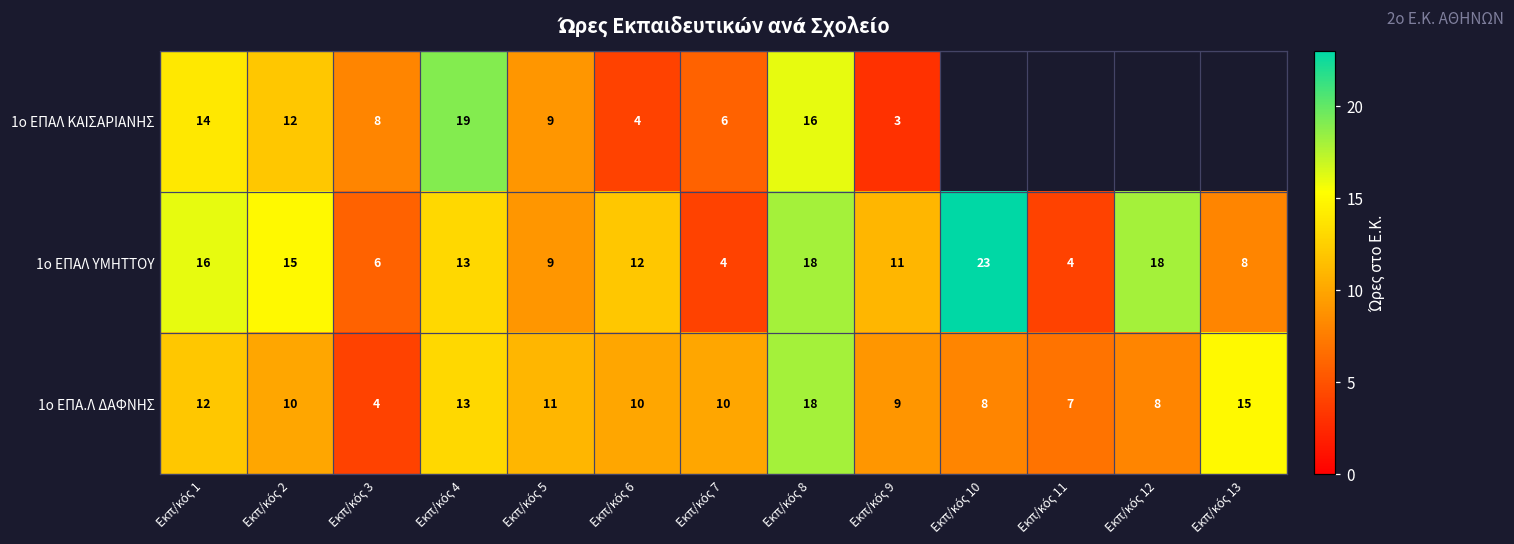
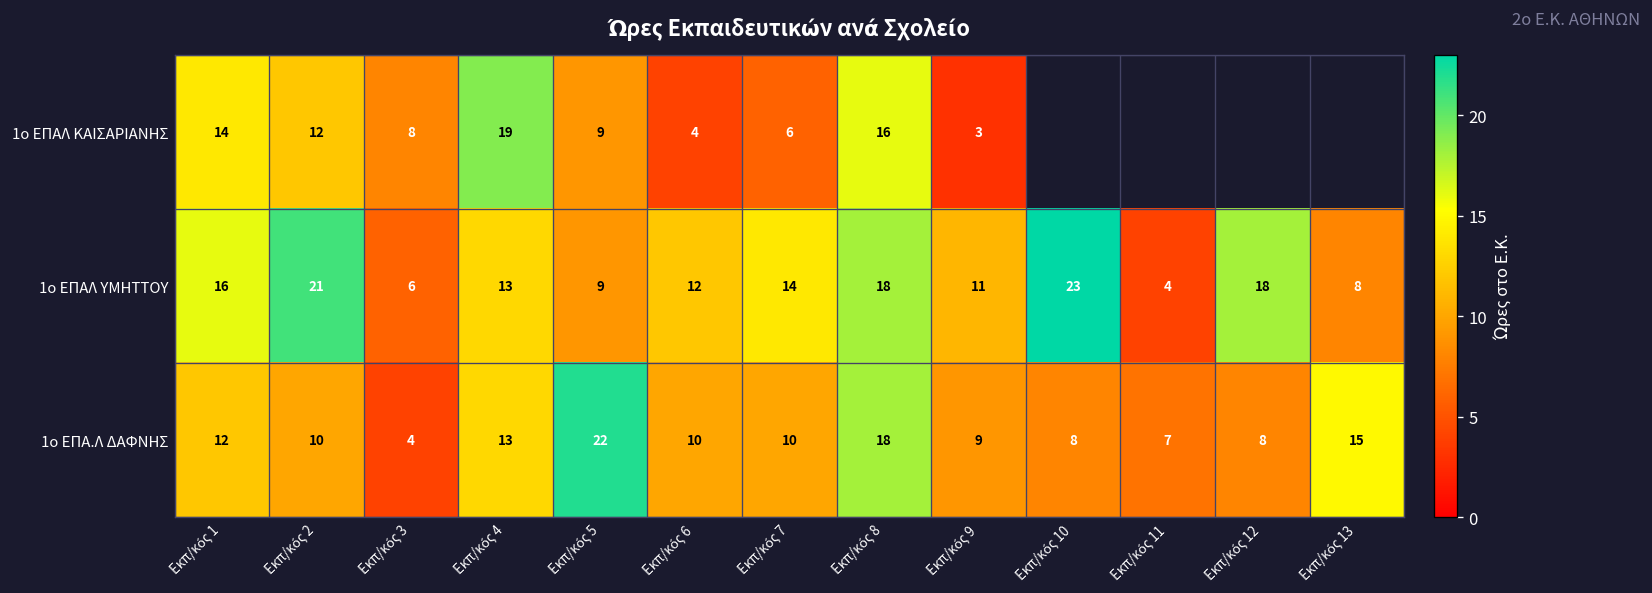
1ο ΕΠΑΛ ΥΜΗΤΤΟΥ, Εκπ/κός 2: 15 -> 21
1ο ΕΠΑΛ ΥΜΗΤΤΟΥ, Εκπ/κός 7: 4 -> 14
1ο ΕΠΑ.Λ ΔΑΦΝΗΣ, Εκπ/κός 5: 11 -> 22
